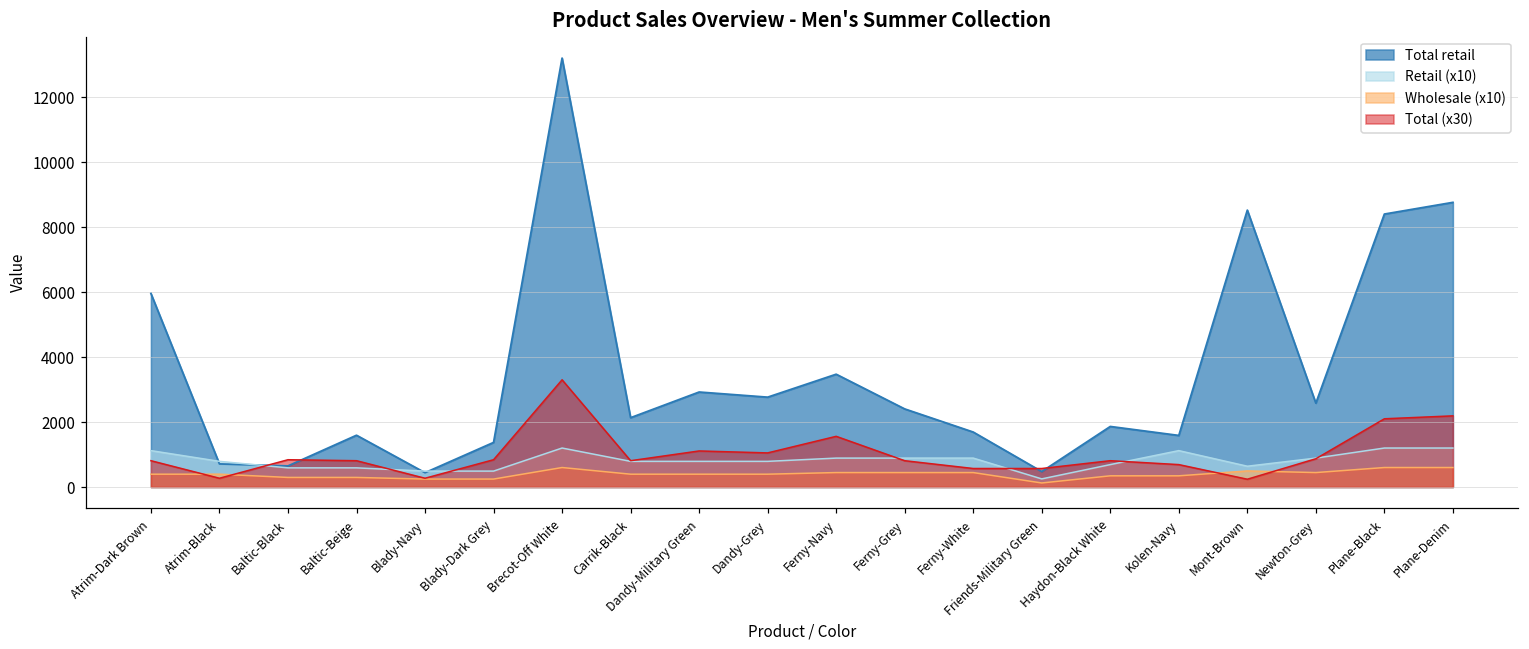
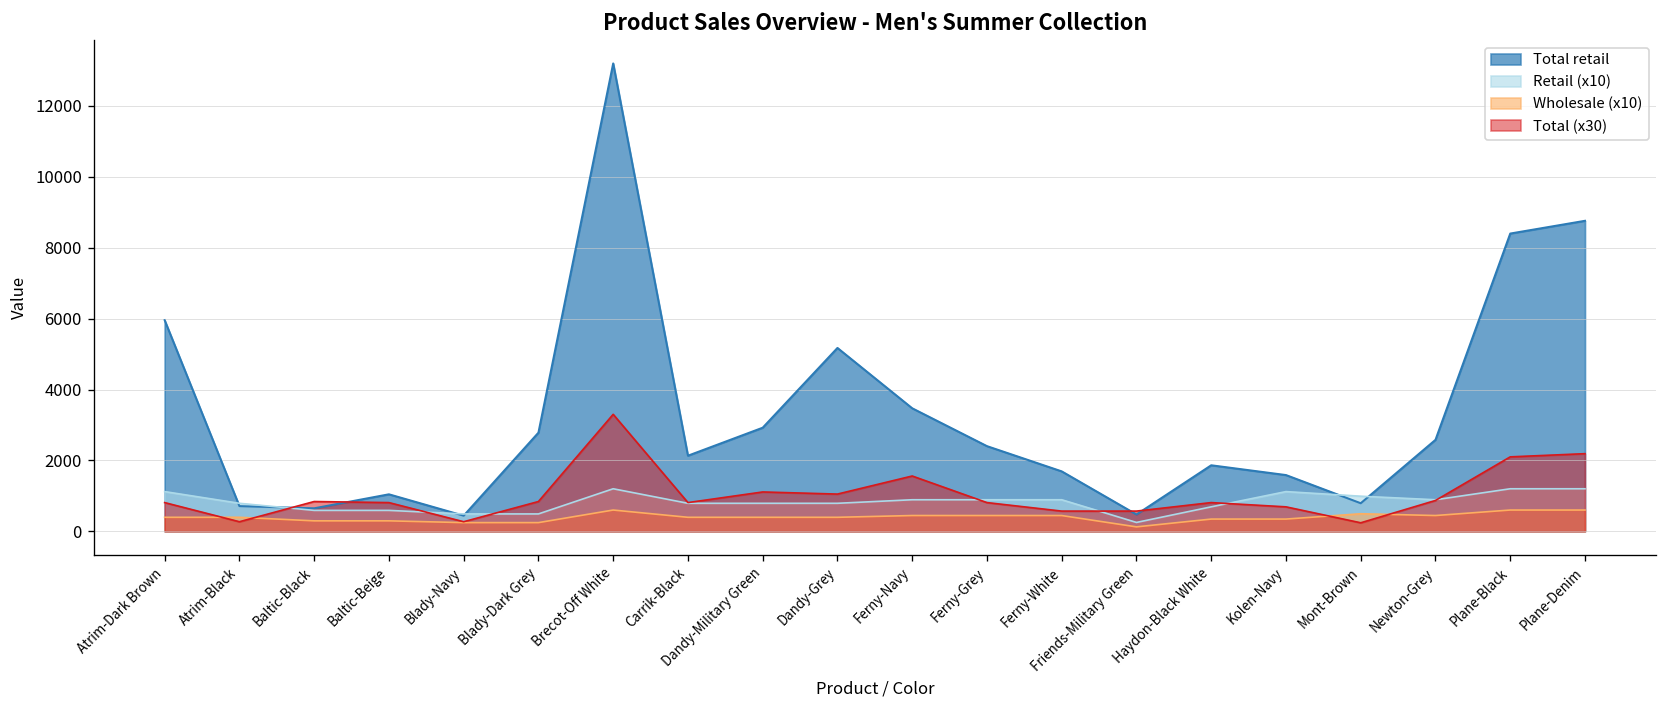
Total retail, Baltic-Beige: 1600 -> 1000
Total retail, Blady-Dark Grey: 1400 -> 2800
Total retail, Dandy-Grey: 2800 -> 5200
Total retail, Mont-Brown: 8500 -> 800
Retail (x10), Mont-Brown: 600 -> 1000
